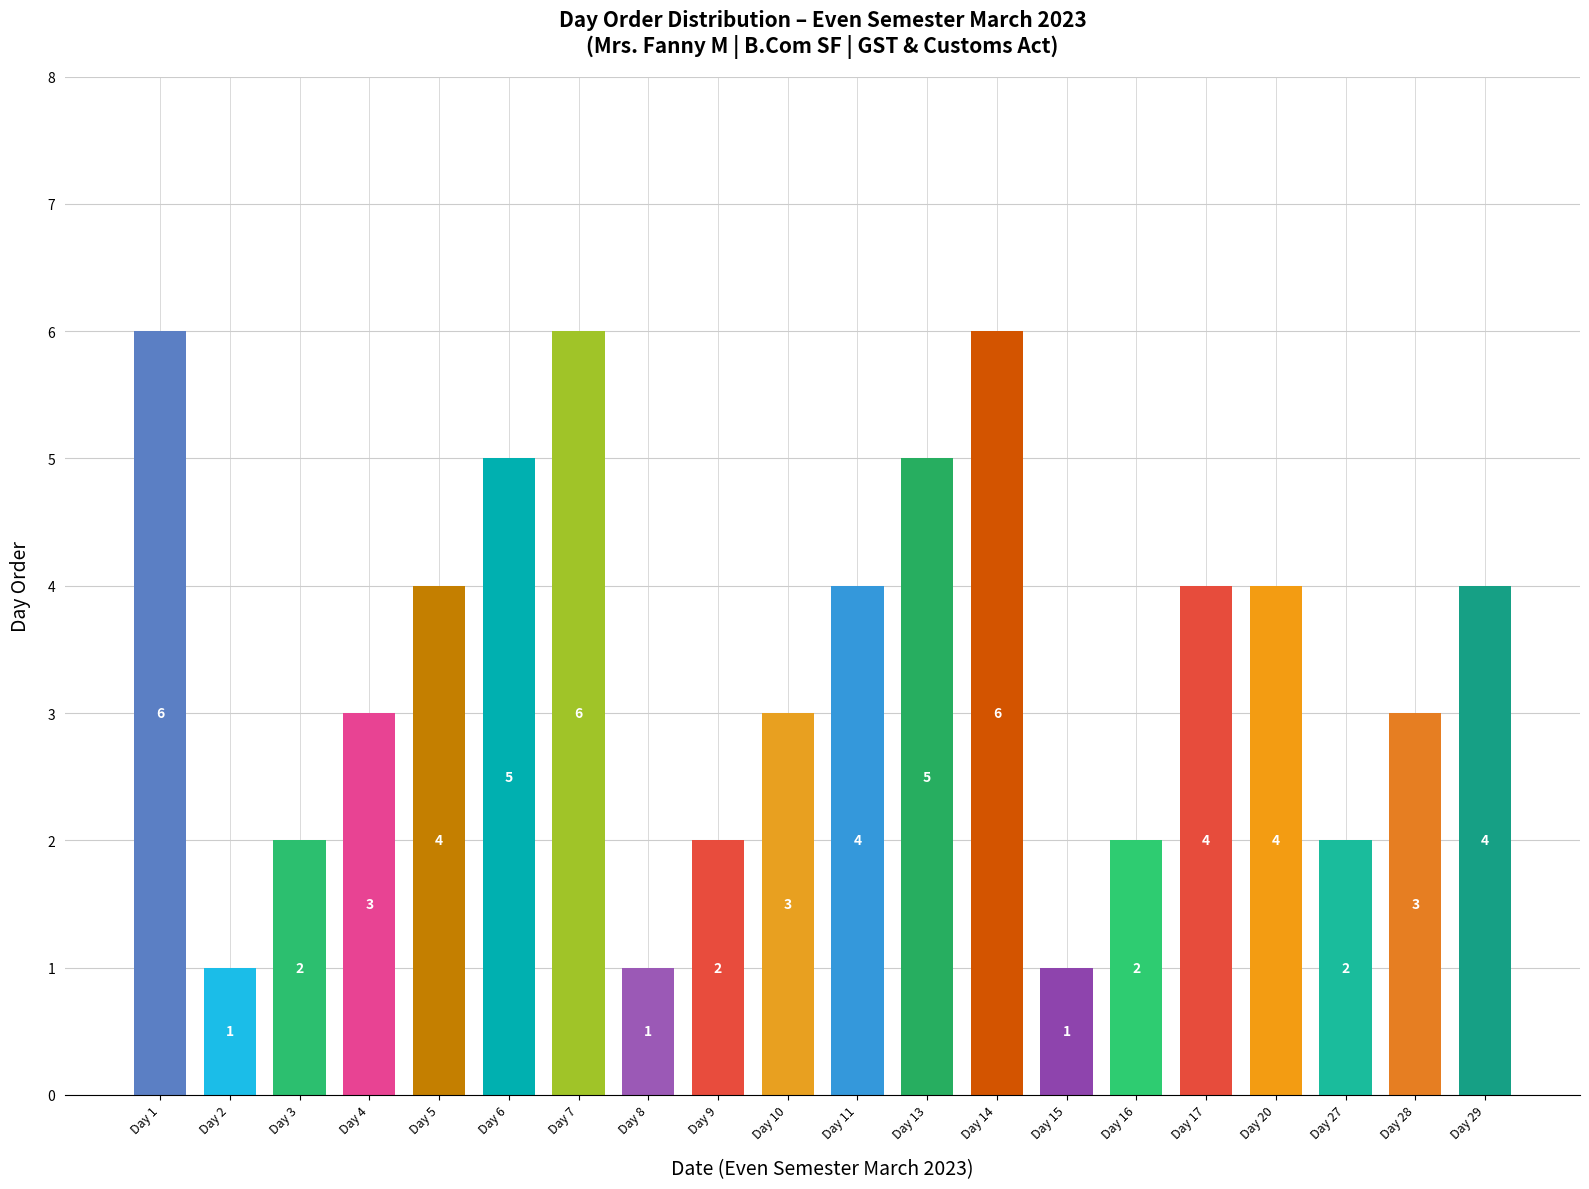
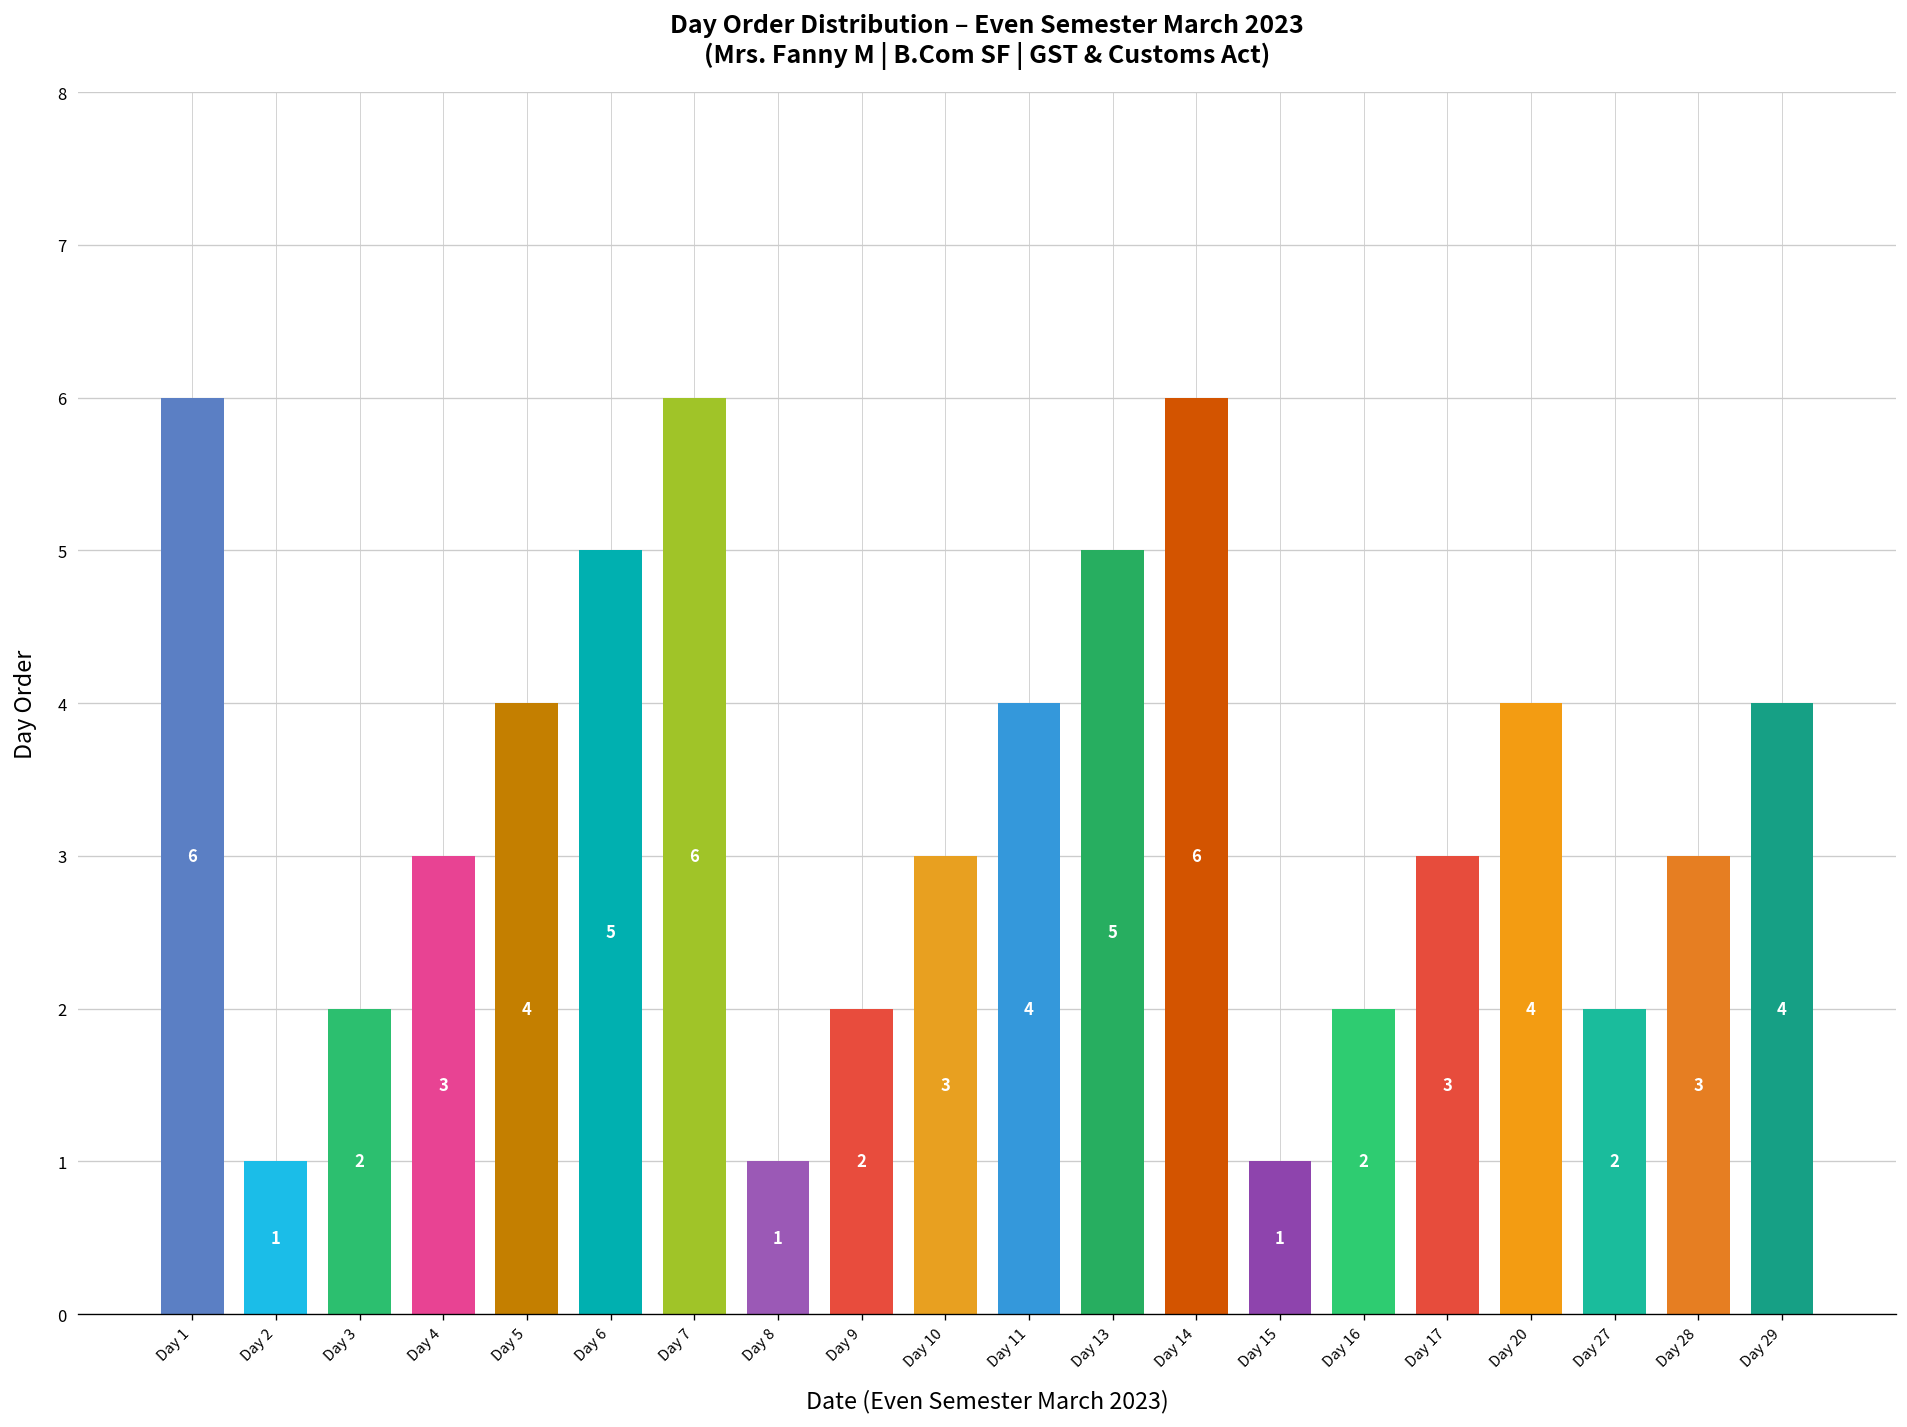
Day 17: 4 -> 3
